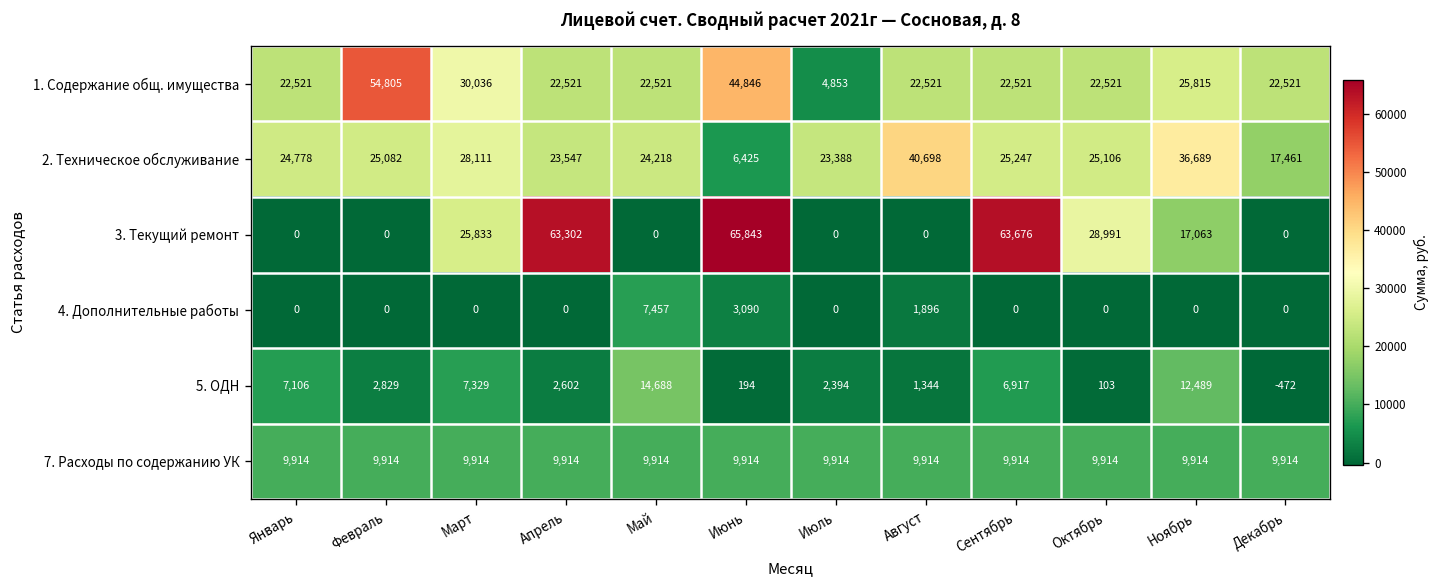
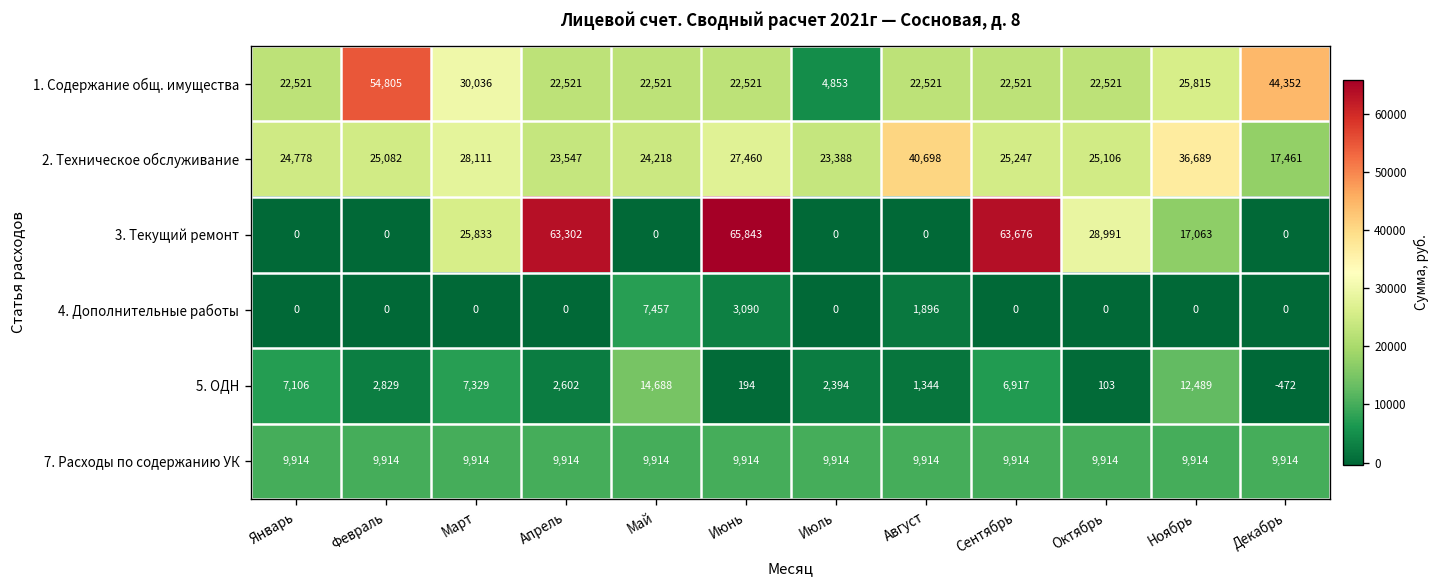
1. Содержание общ. имущества, Июнь: 44,846 -> 22,521
1. Содержание общ. имущества, Декабрь: 22,521 -> 44,352
2. Техническое обслуживание, Июнь: 6,425 -> 27,460
